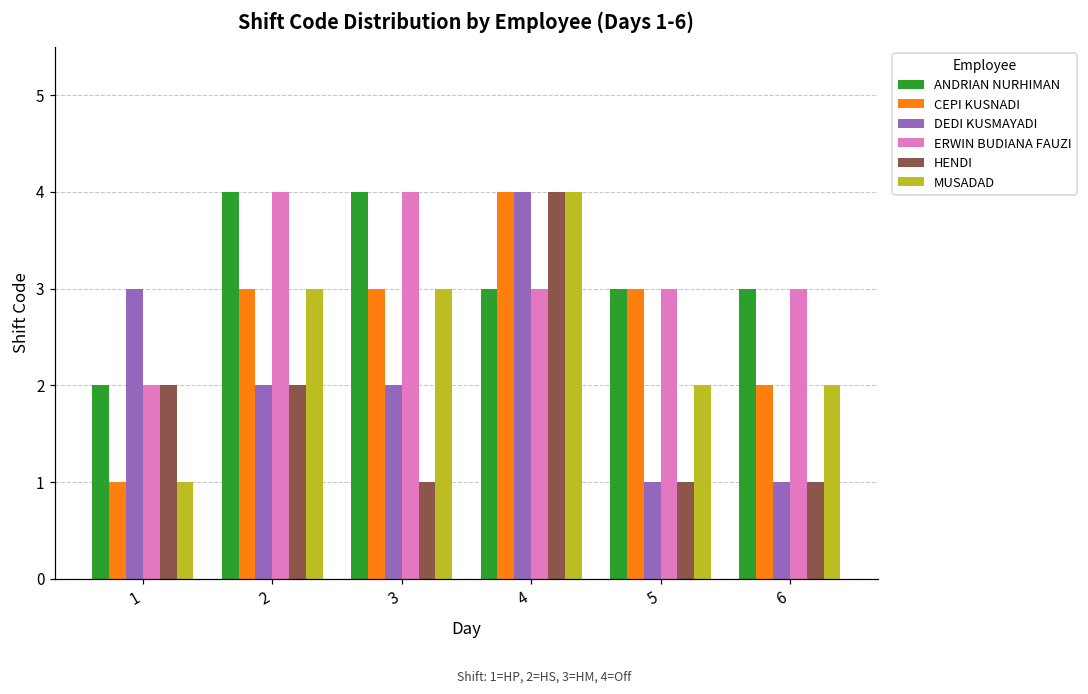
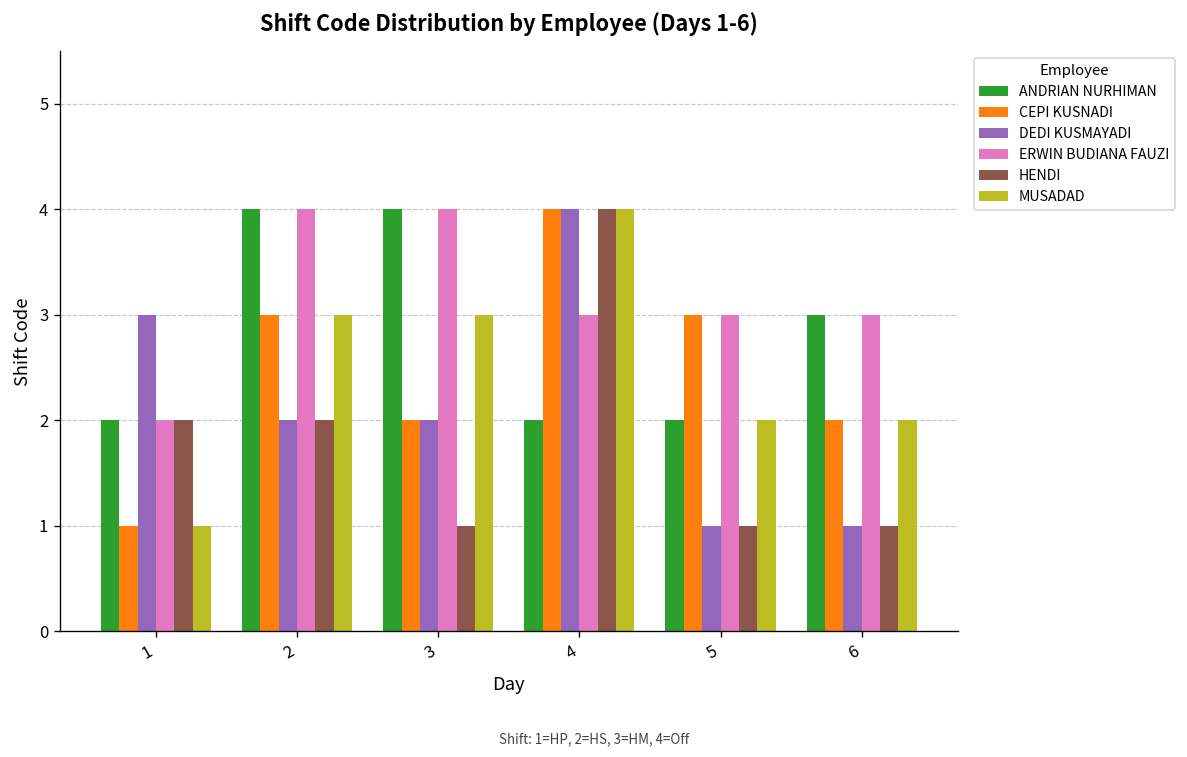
CEPI KUSNADI, 3: 3 -> 2
ANDRIAN NURHIMAN, 4: 3 -> 2
ANDRIAN NURHIMAN, 5: 3 -> 2
